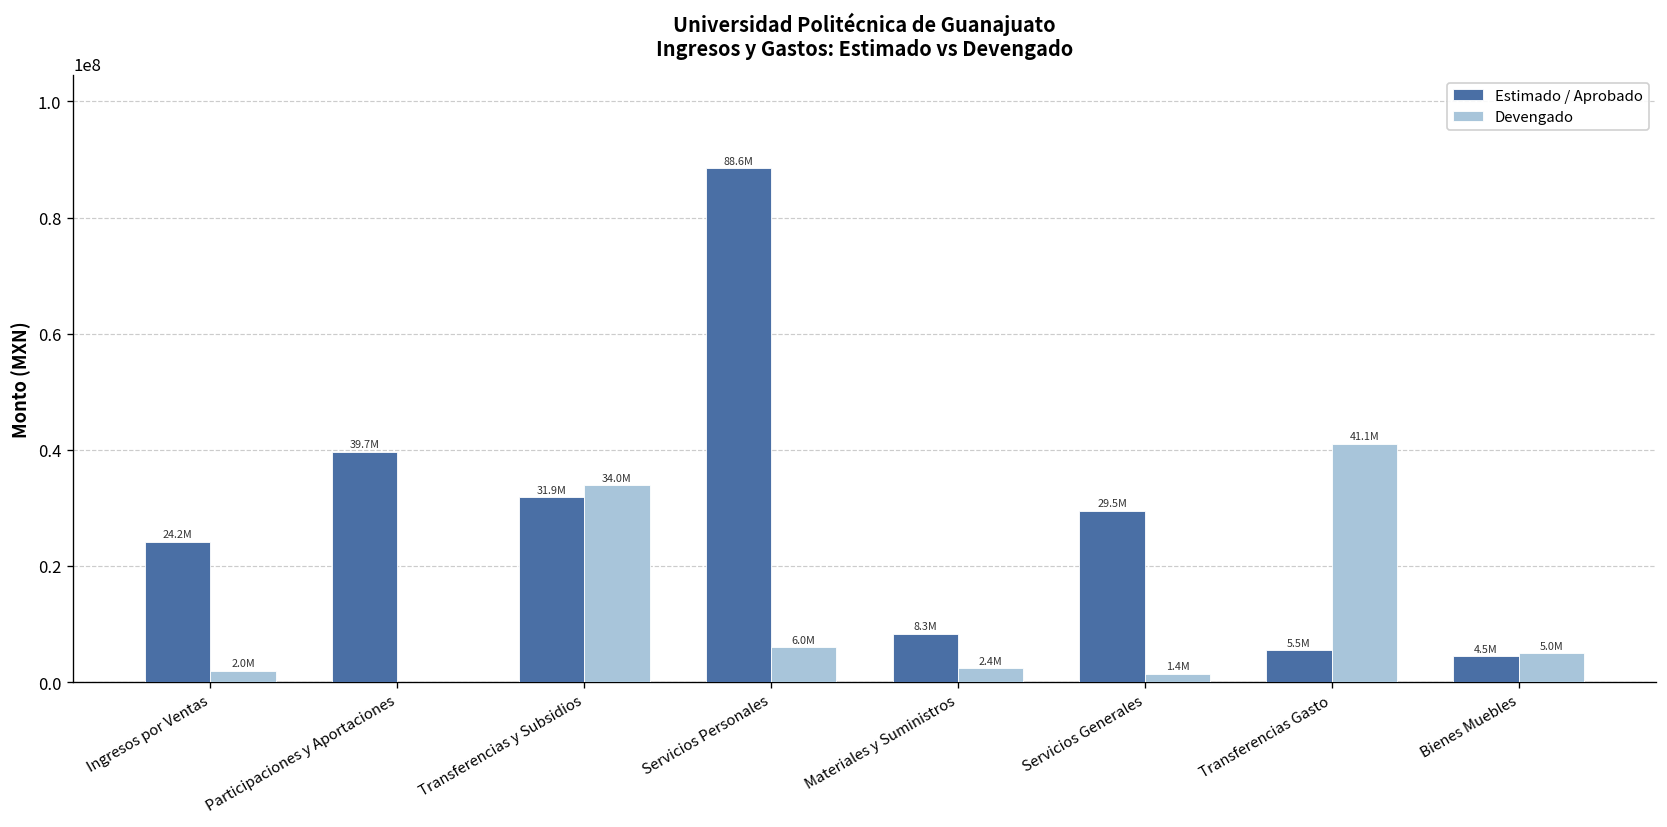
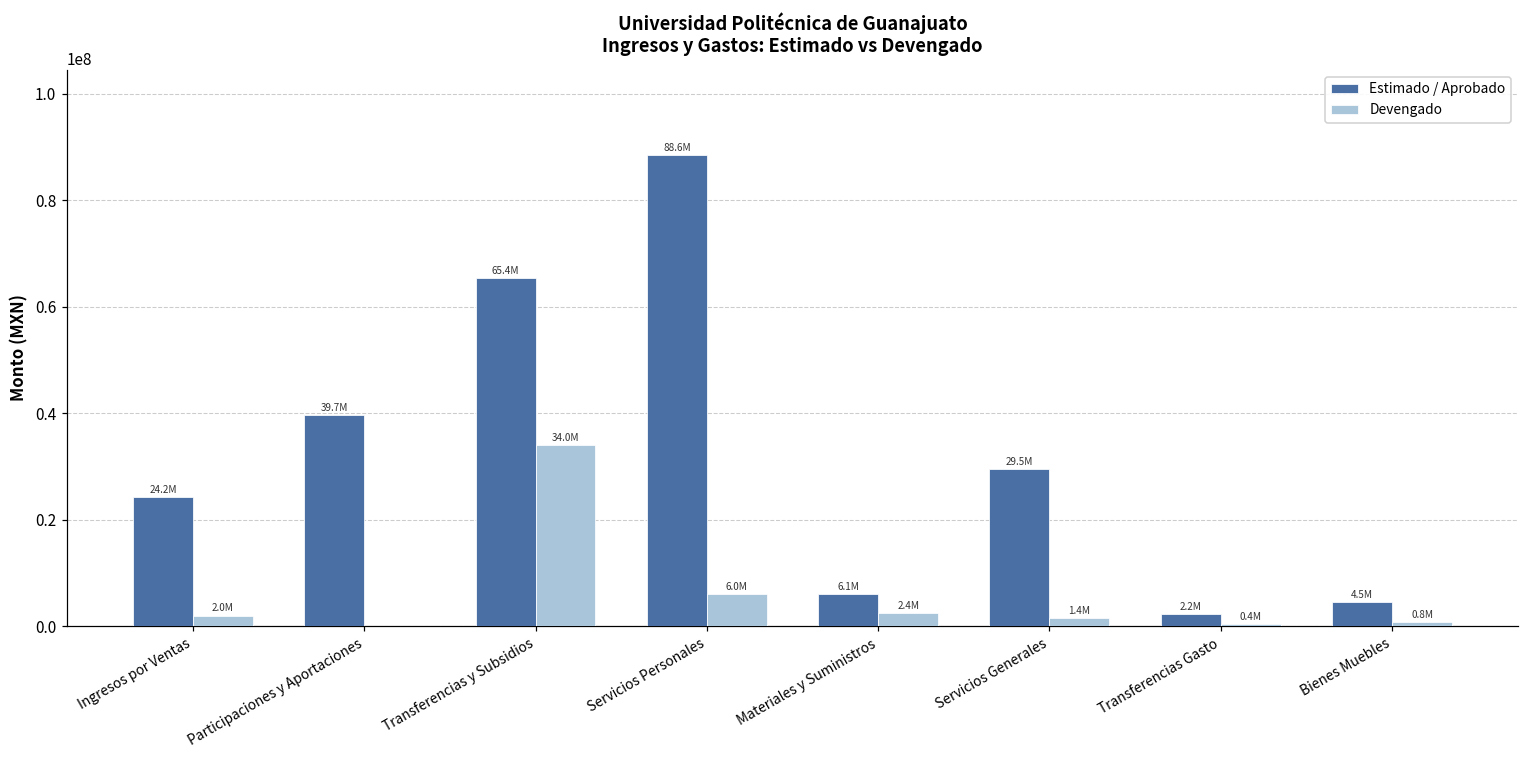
Estimado / Aprobado, Transferencias y Subsidios: 31.9M -> 65.4M
Estimado / Aprobado, Materiales y Suministros: 8.3M -> 6.1M
Estimado / Aprobado, Transferencias Gasto: 5.5M -> 2.2M
Devengado, Transferencias Gasto: 41.1M -> 0.4M
Devengado, Bienes Muebles: 5.0M -> 0.8M
